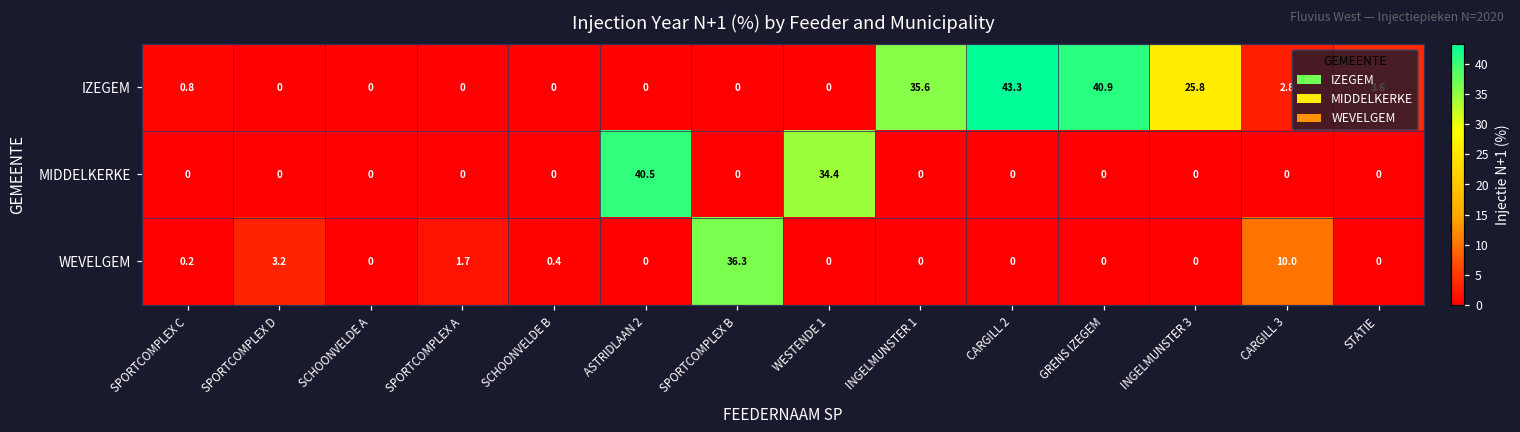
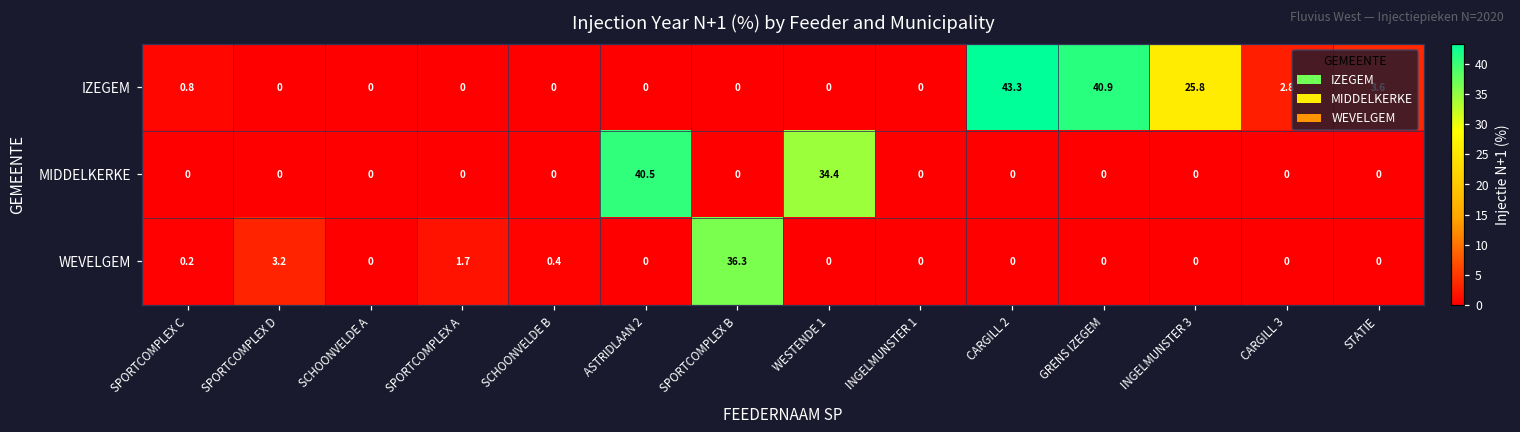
IZEGEM, INGELMUNSTER 1: 35.6 -> 0
WEVELGEM, CARGILL 3: 10.0 -> 0
